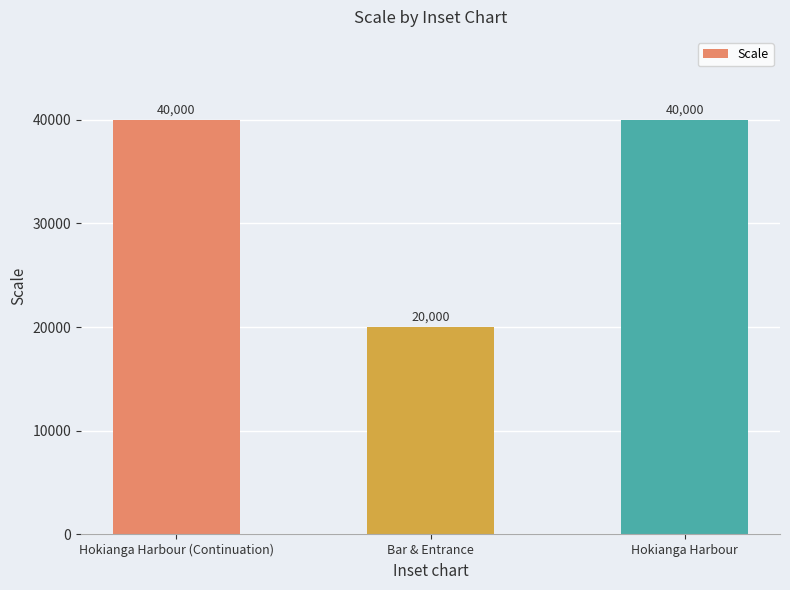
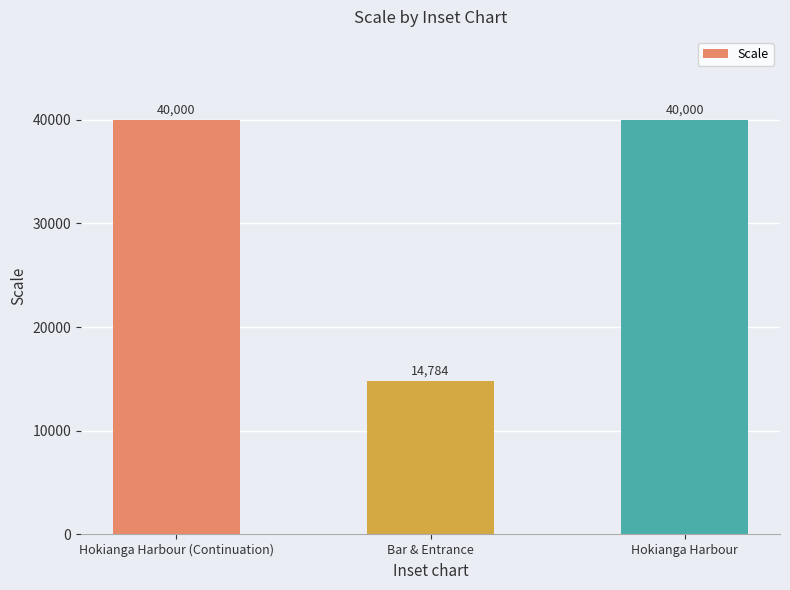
Bar & Entrance: 20,000 -> 14,784
